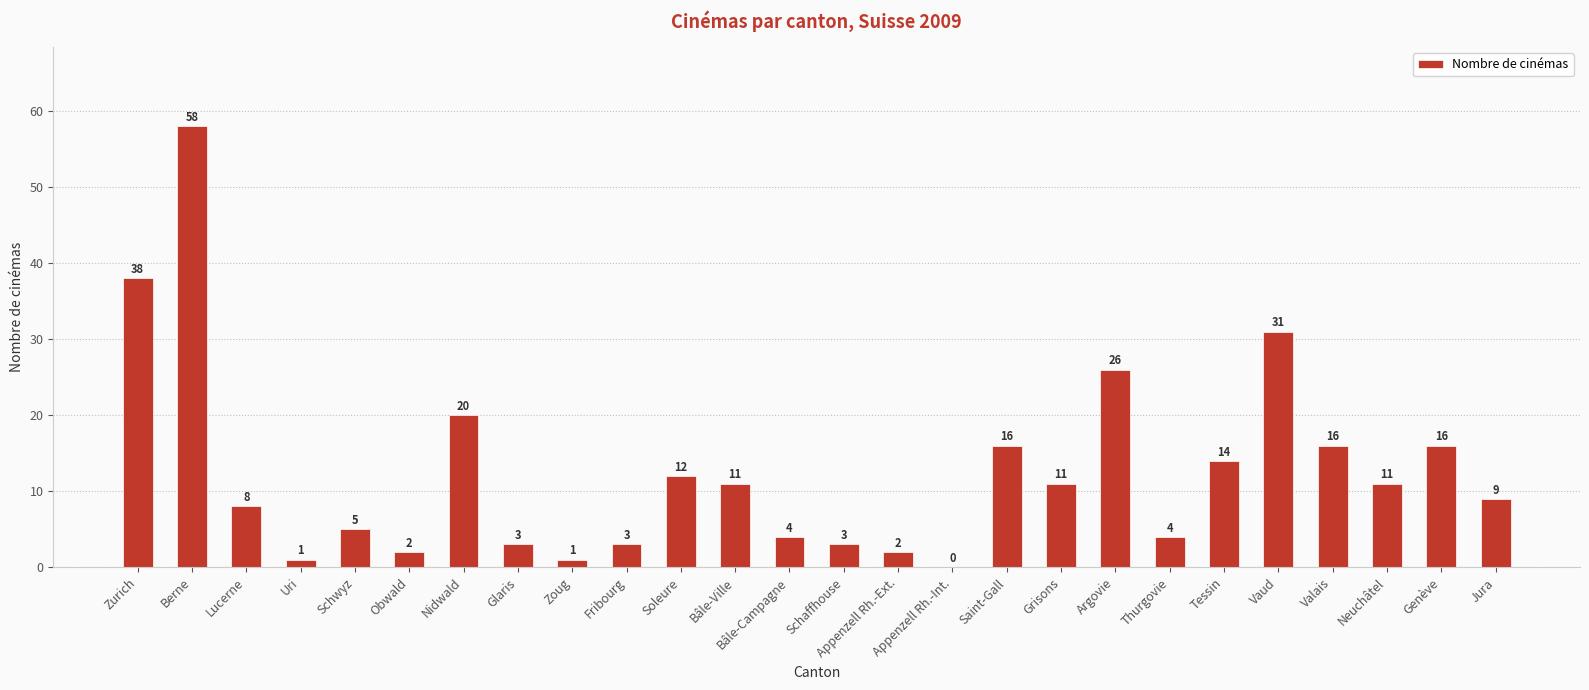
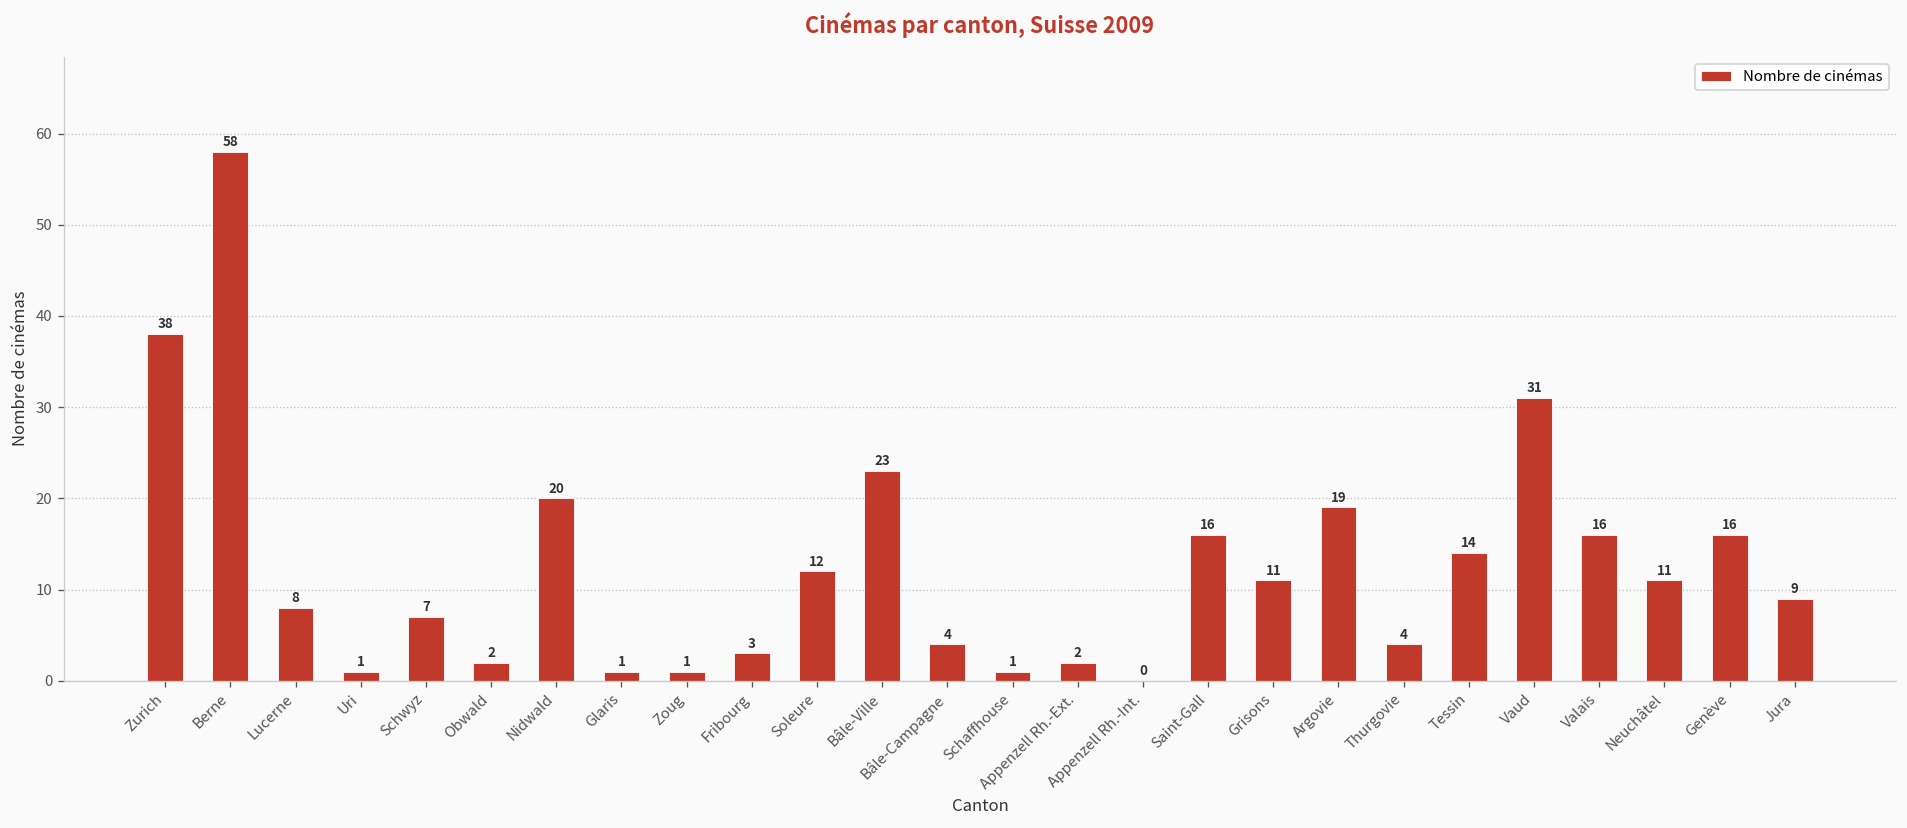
Schwyz: 5 -> 7
Glaris: 3 -> 1
Bâle-Ville: 11 -> 23
Schaffhouse: 3 -> 1
Argovie: 26 -> 19
